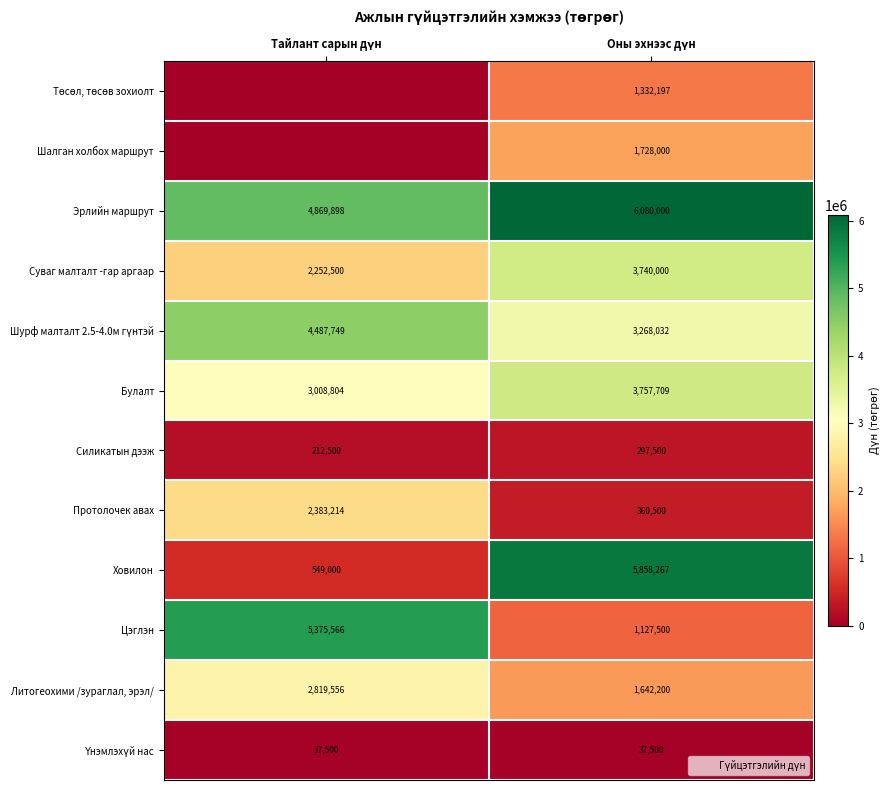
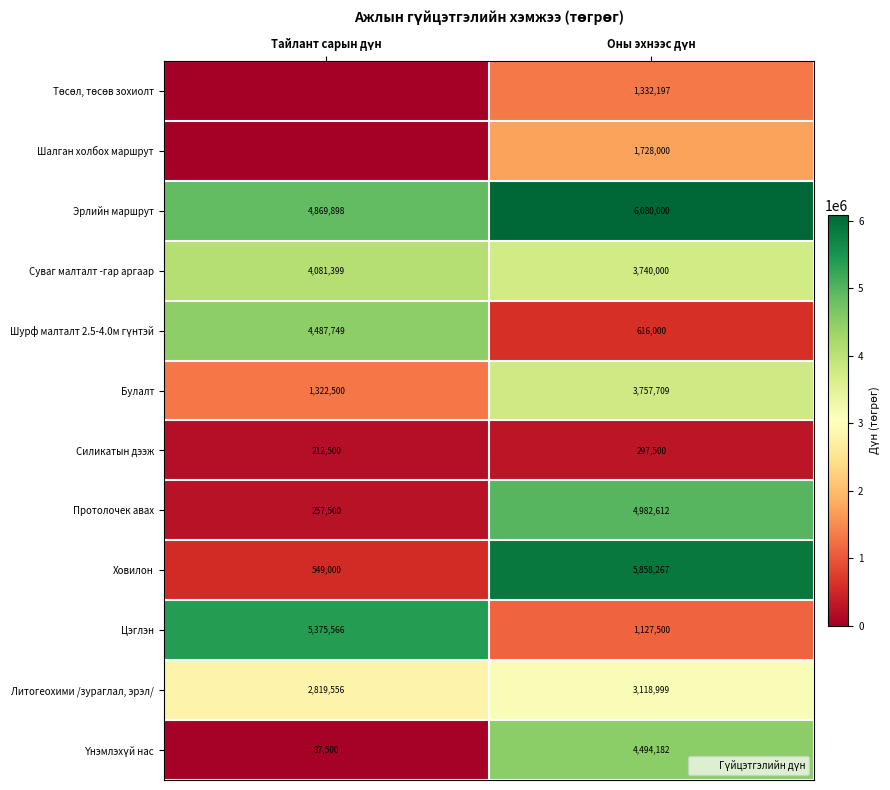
Суваг малталт -гар аргаар, Тайлант сарын дүн: 2,252,500 -> 4,081,399
Шурф малталт 2.5-4.0м гүнтэй, Оны эхнээс дүн: 3,268,032 -> 616,000
Булалт, Тайлант сарын дүн: 3,008,804 -> 1,322,500
Протолочек авах, Тайлант сарын дүн: 2,383,214 -> 257,500
Протолочек авах, Оны эхнээс дүн: 360,500 -> 4,982,612
Литогеохими /зураглал, эрэл/, Оны эхнээс дүн: 1,642,200 -> 3,118,999
Үнэмлэхүй нас, Оны эхнээс дүн: 37,500 -> 4,494,182
